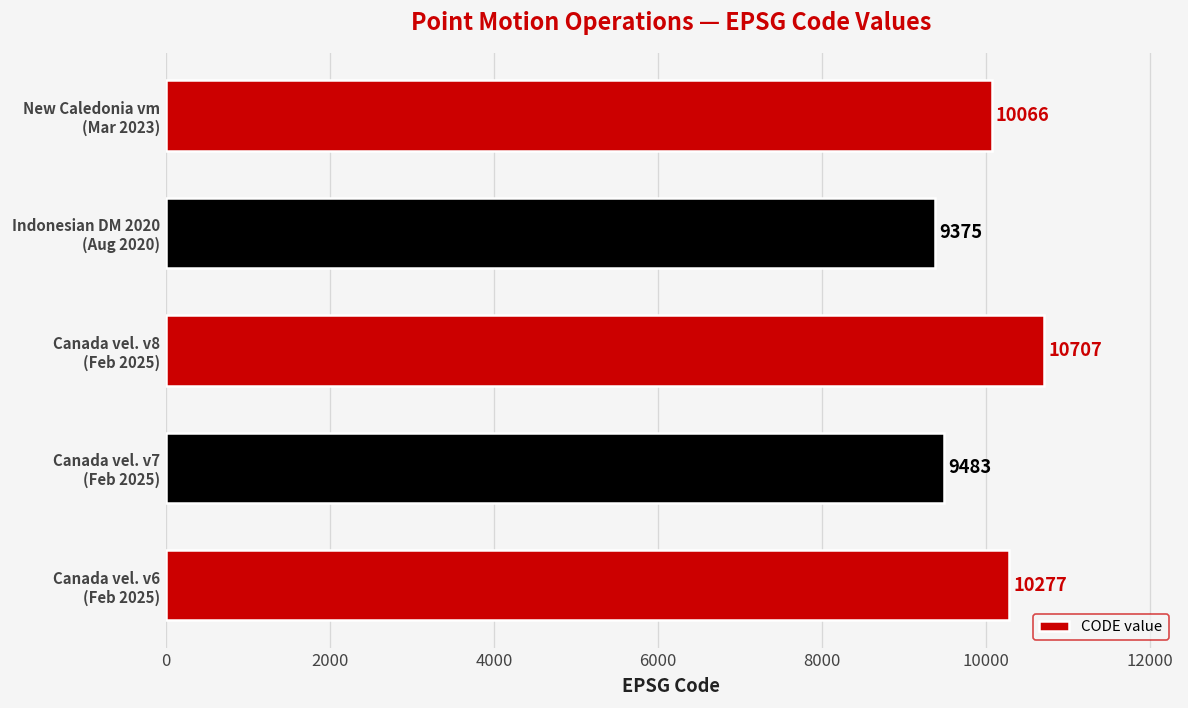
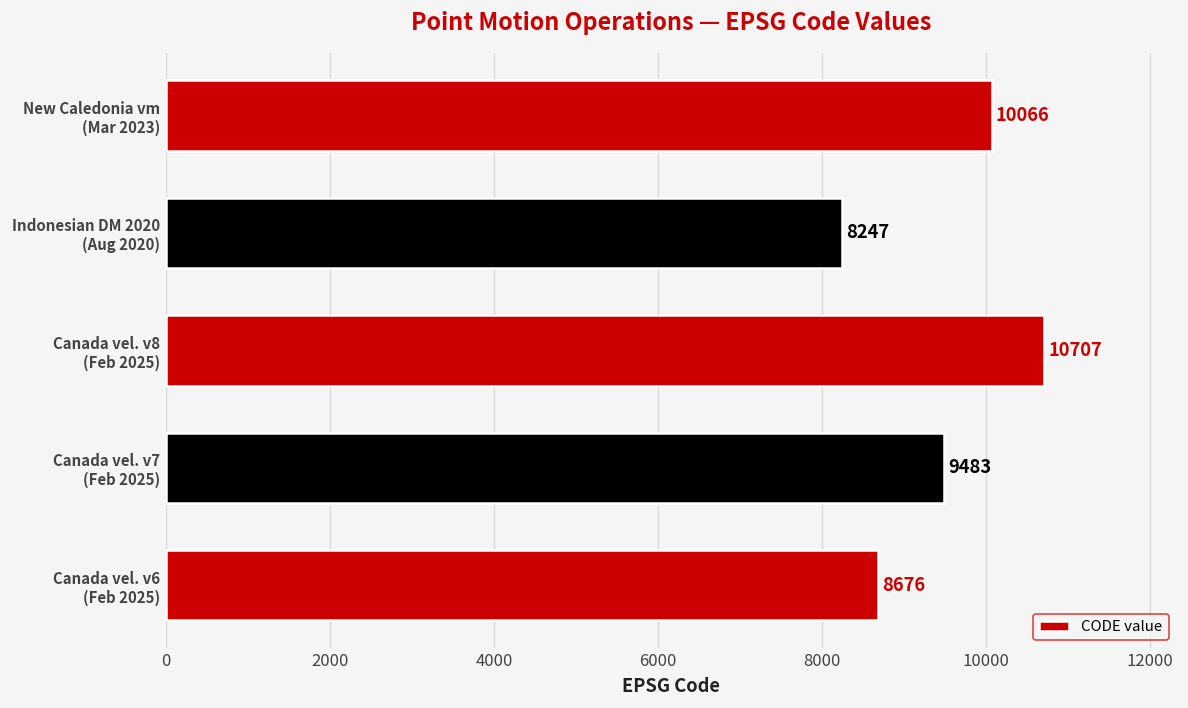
Indonesian DM 2020 (Aug 2020): 9375 -> 8247
Canada vel. v6 (Feb 2025): 10277 -> 8676
